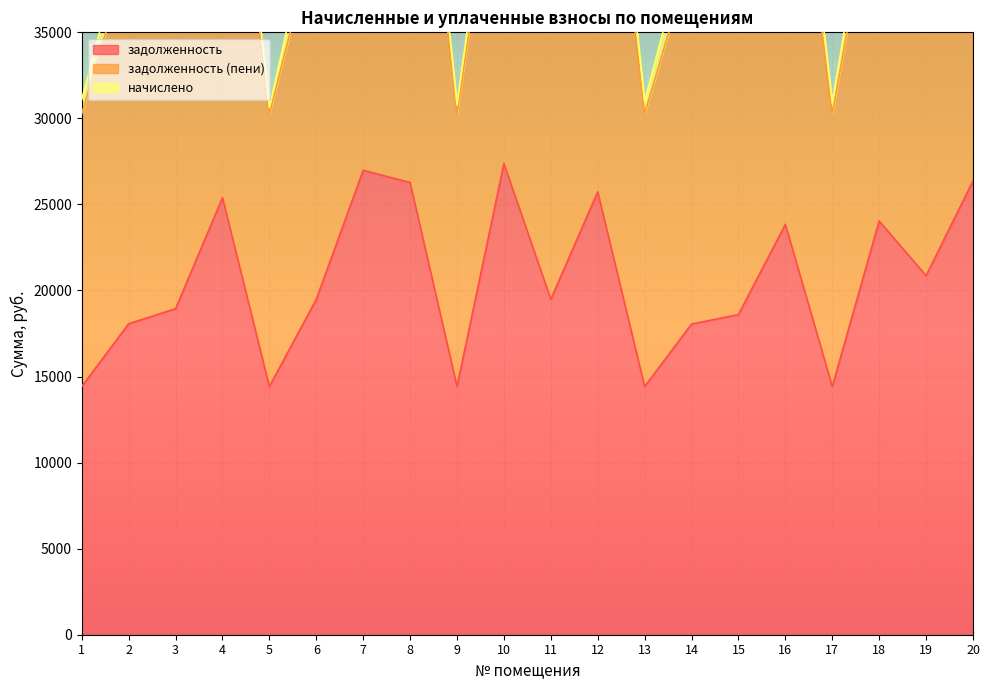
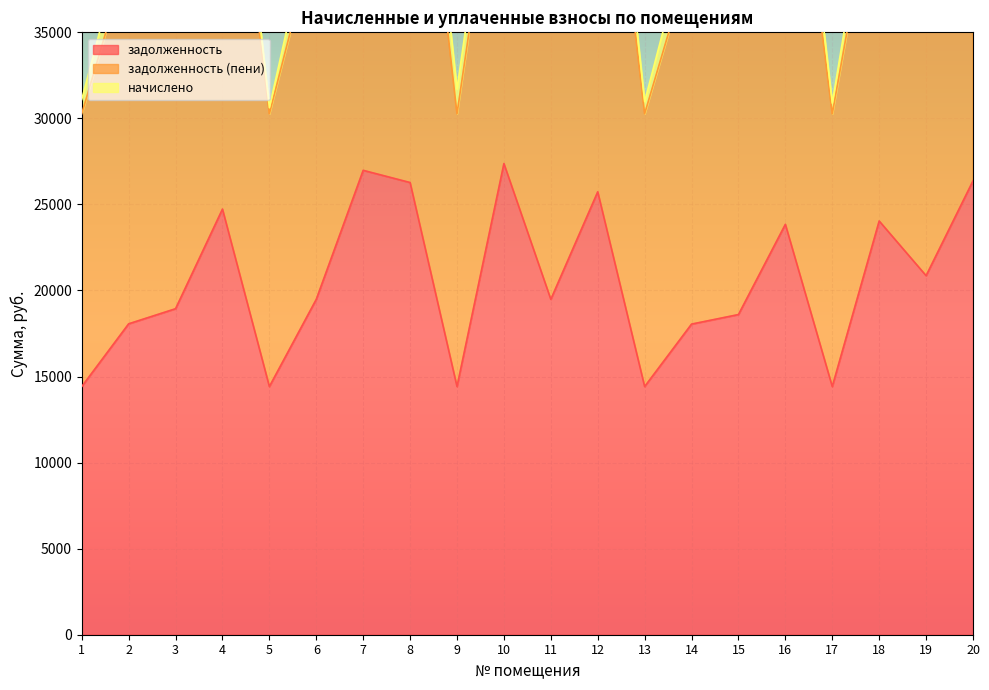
задолженность, 4: 25400 -> 24700
начислено, 9: 500 -> 1400
